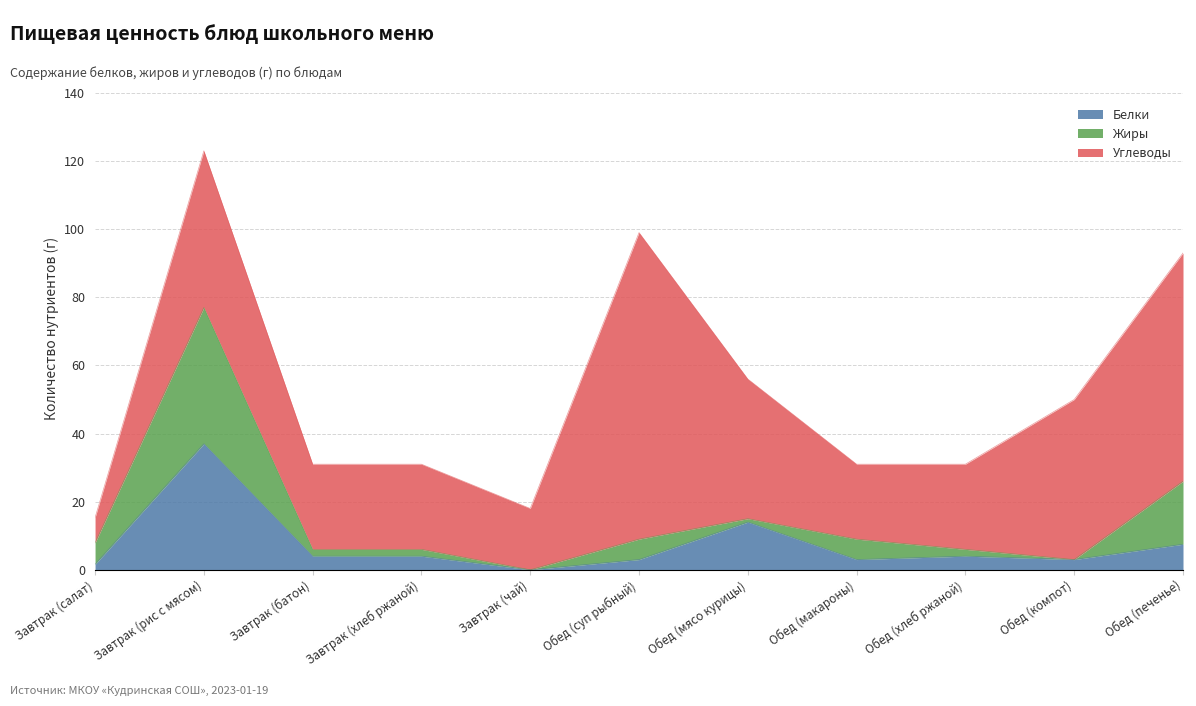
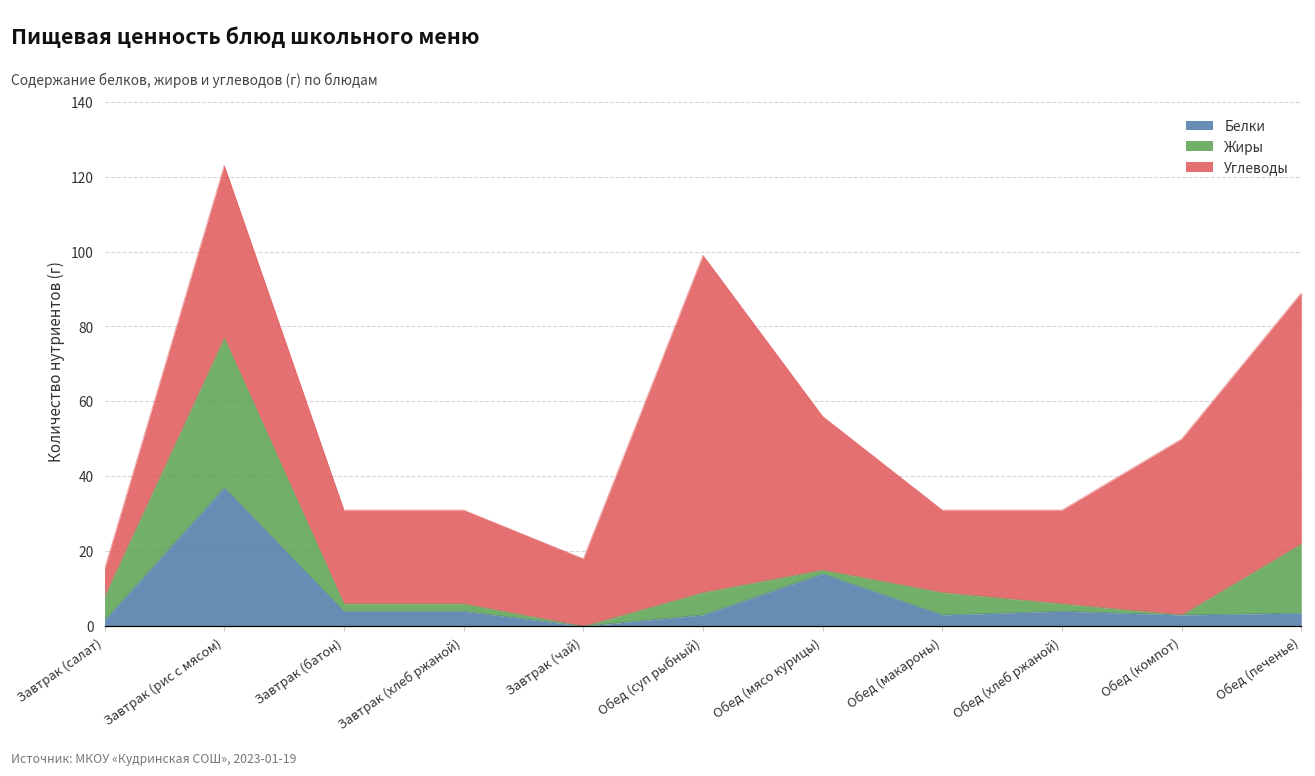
Белки, Обед (печенье): 8 -> 4
